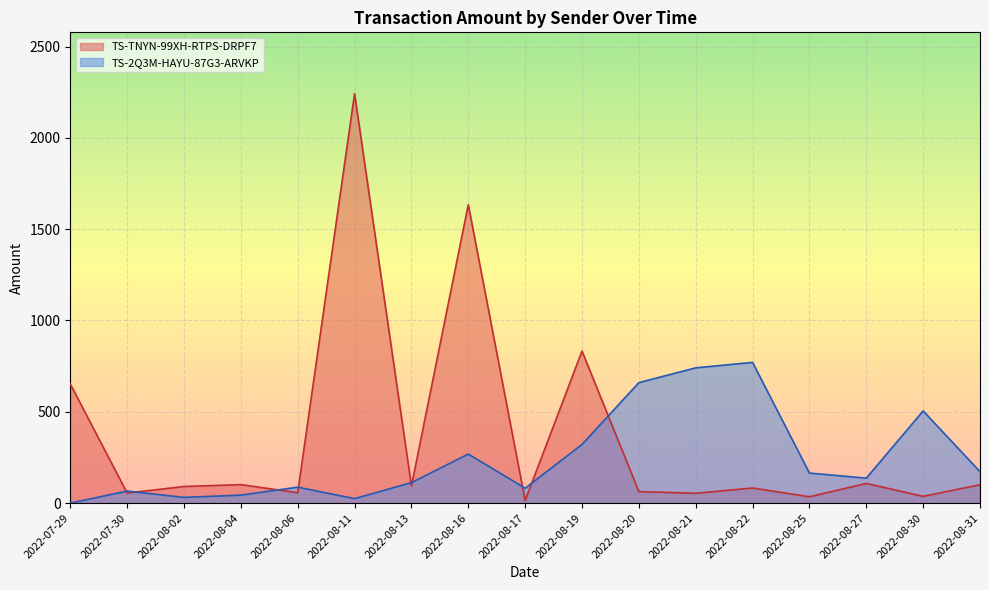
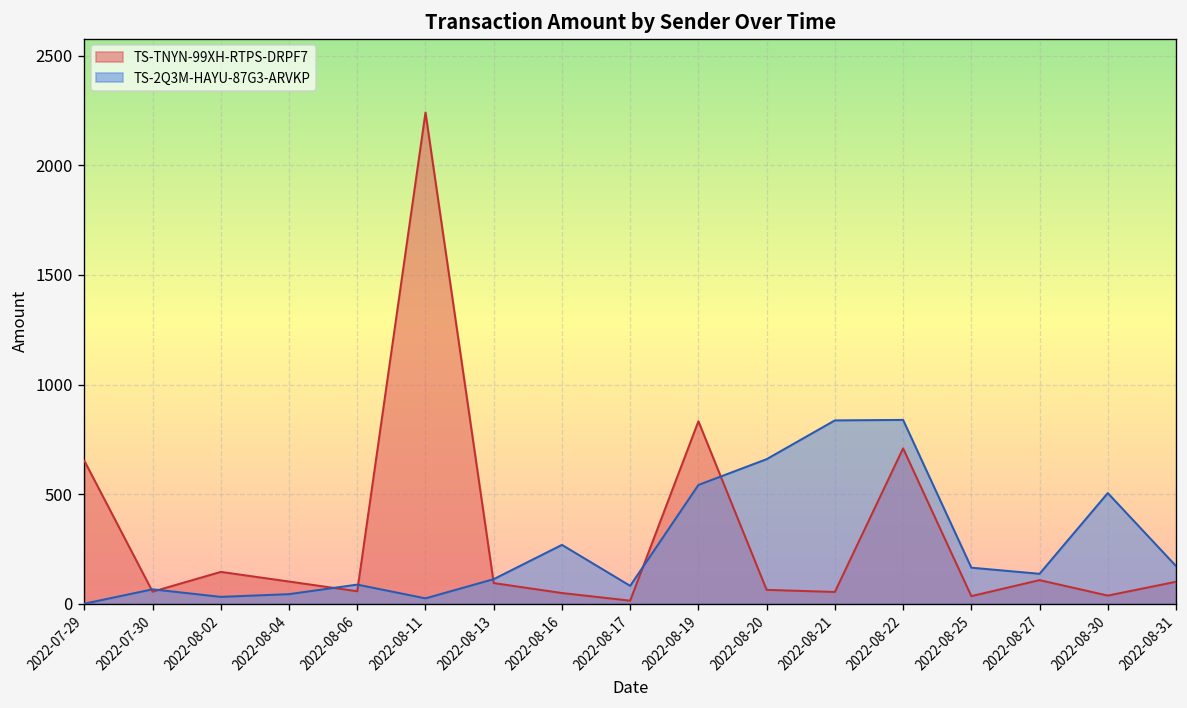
TS-TNYN-99XH-RTPS-DRPF7, 2022-08-02: 90 -> 150
TS-TNYN-99XH-RTPS-DRPF7, 2022-08-16: 1630 -> 50
TS-2Q3M-HAYU-87G3-ARVKP, 2022-08-19: 320 -> 540
TS-2Q3M-HAYU-87G3-ARVKP, 2022-08-21: 740 -> 840
TS-TNYN-99XH-RTPS-DRPF7, 2022-08-22: 80 -> 710
TS-2Q3M-HAYU-87G3-ARVKP, 2022-08-22: 770 -> 840
